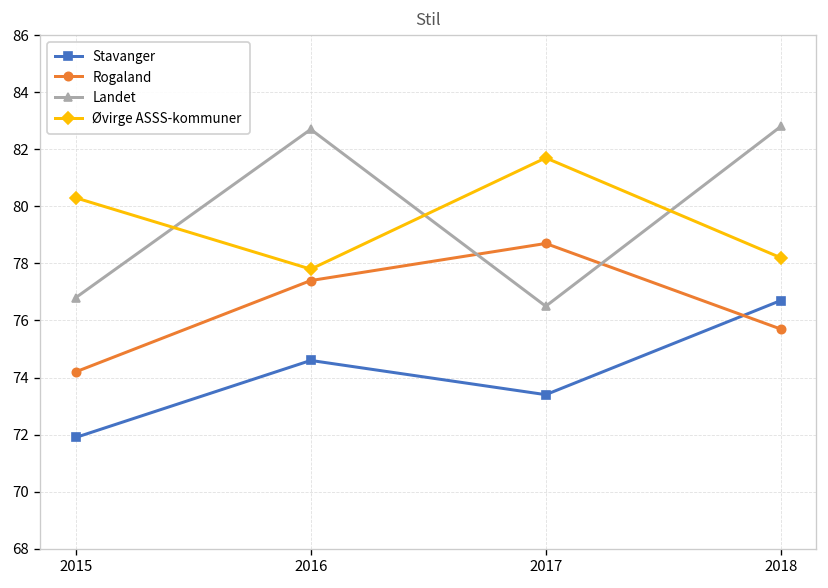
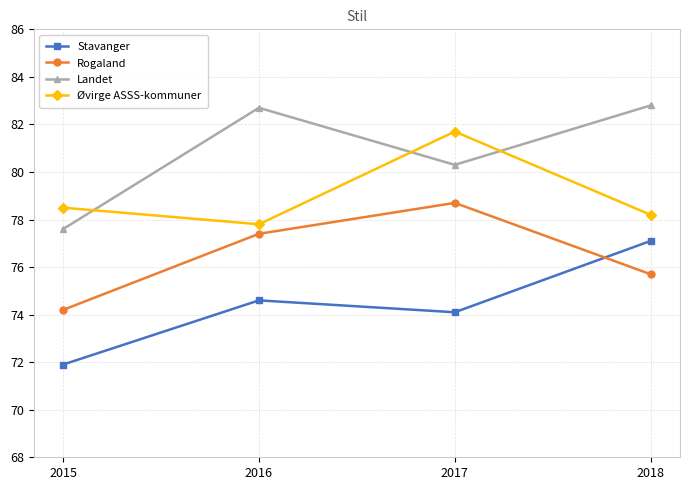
Landet, 2015: 76.8 -> 77.6
Øvirge ASSS-kommuner, 2015: 80.3 -> 78.5
Stavanger, 2017: 73.4 -> 74.1
Landet, 2017: 76.5 -> 80.3
Stavanger, 2018: 76.7 -> 77.1
